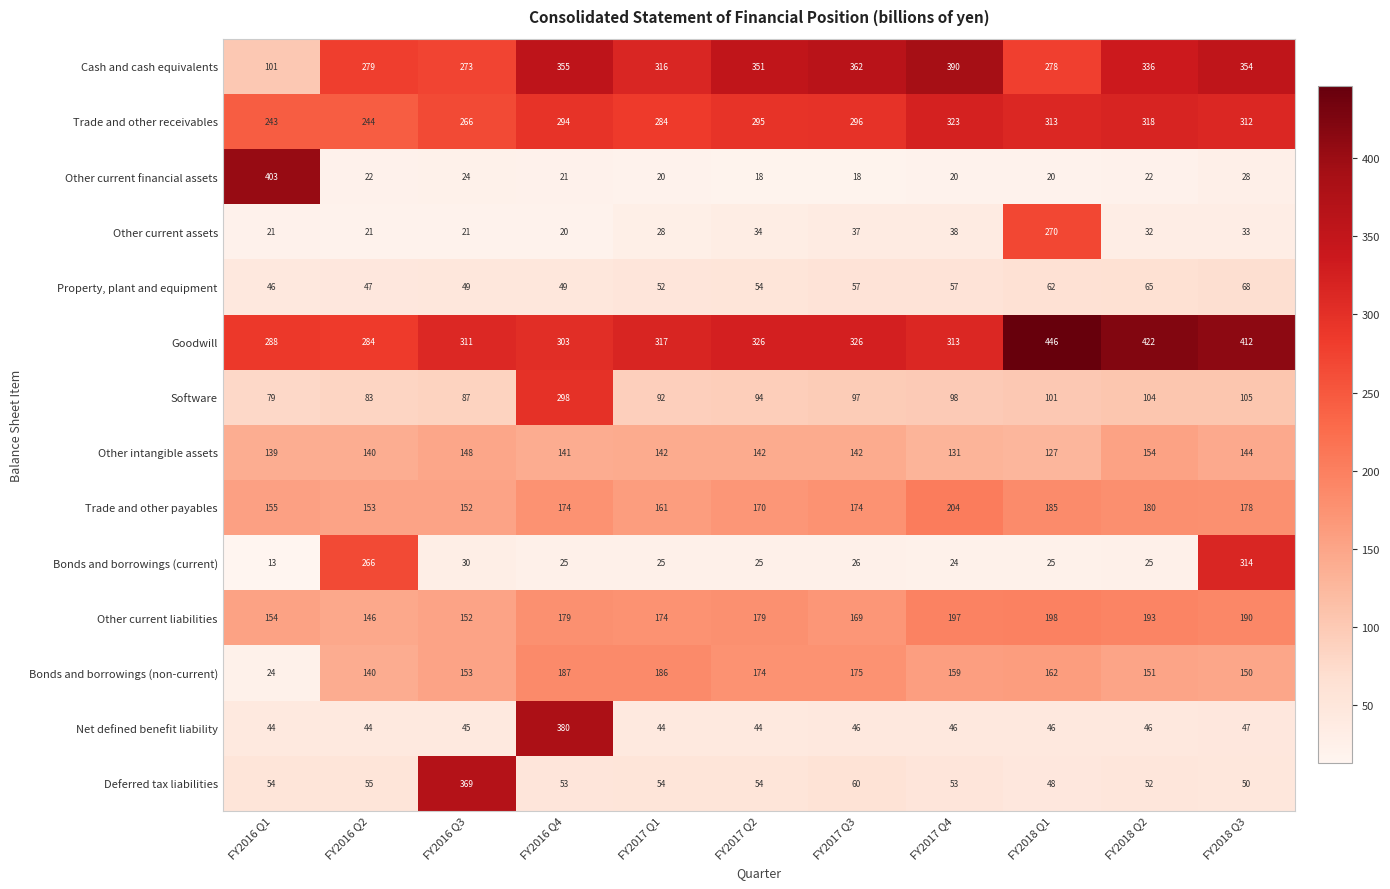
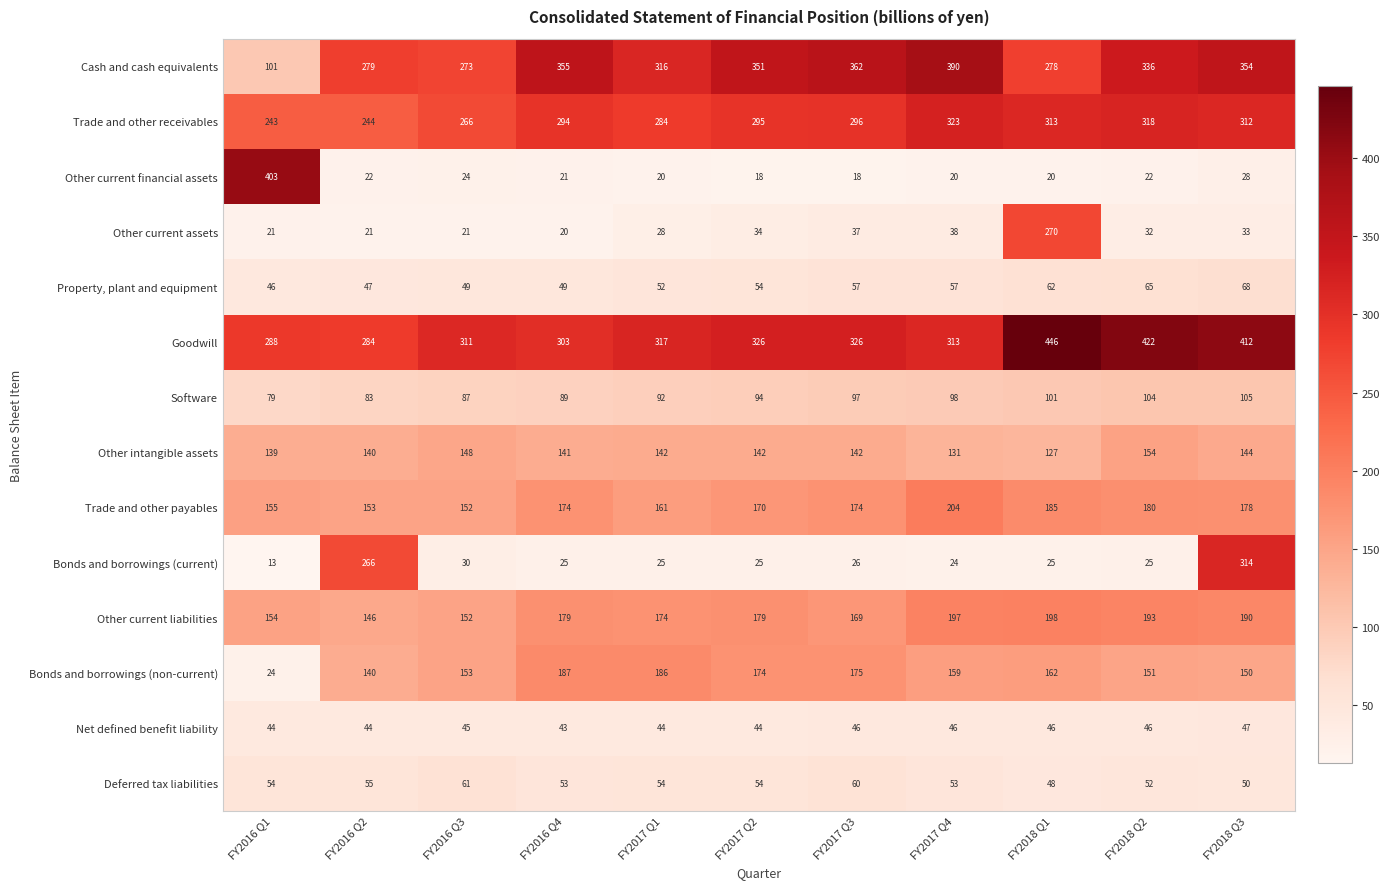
Software, FY2016 Q4: 298 -> 89
Net defined benefit liability, FY2016 Q4: 380 -> 43
Deferred tax liabilities, FY2016 Q3: 369 -> 61
